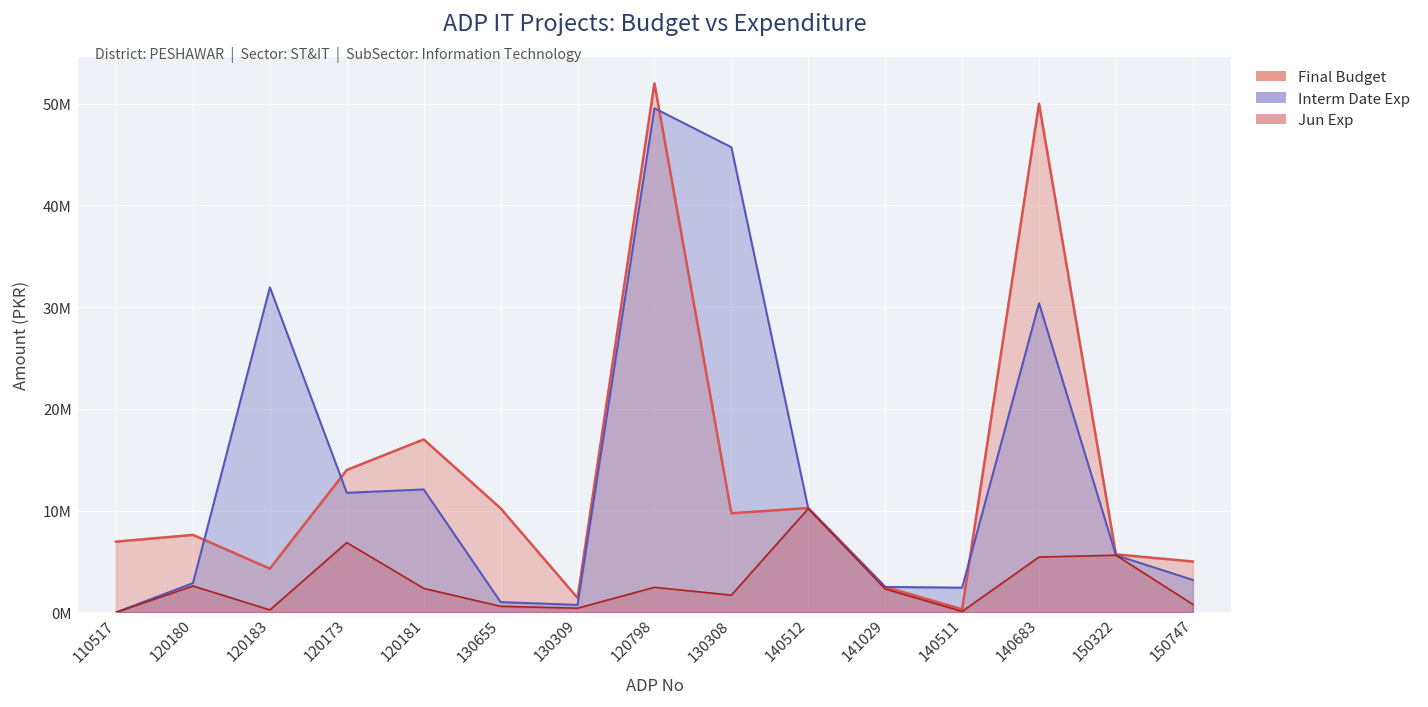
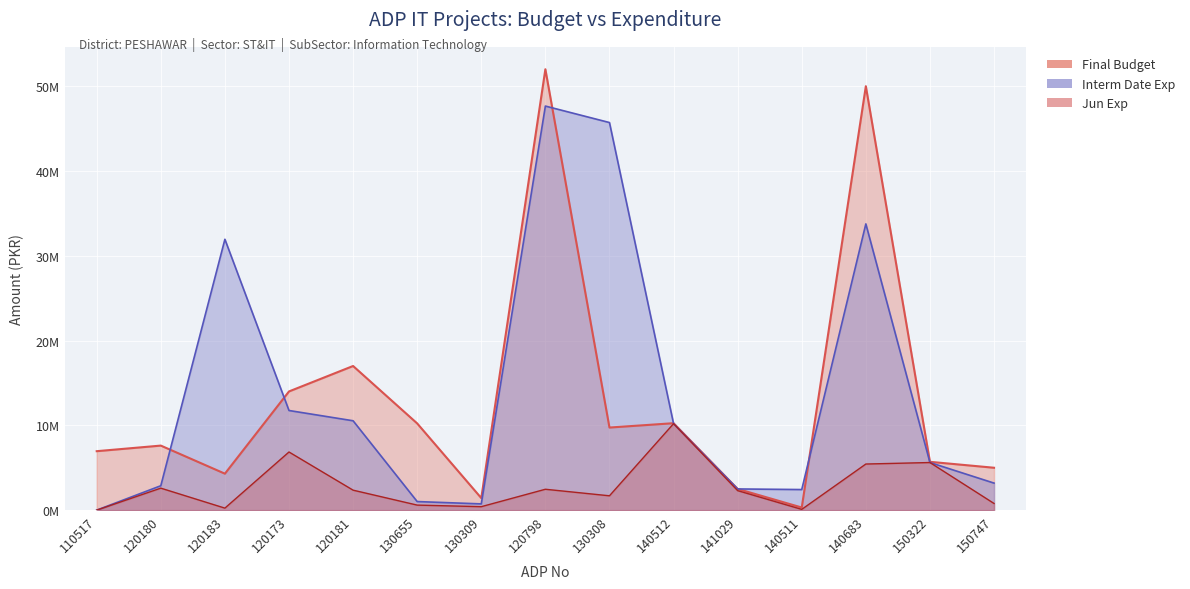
Interm Date Exp, 120181: 12000000 -> 11000000
Interm Date Exp, 120798: 50000000 -> 48000000
Interm Date Exp, 140683: 30000000 -> 34000000
